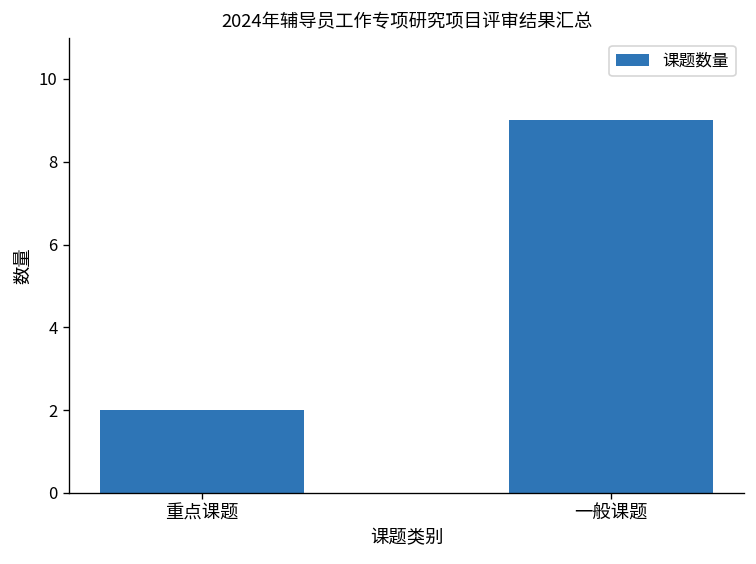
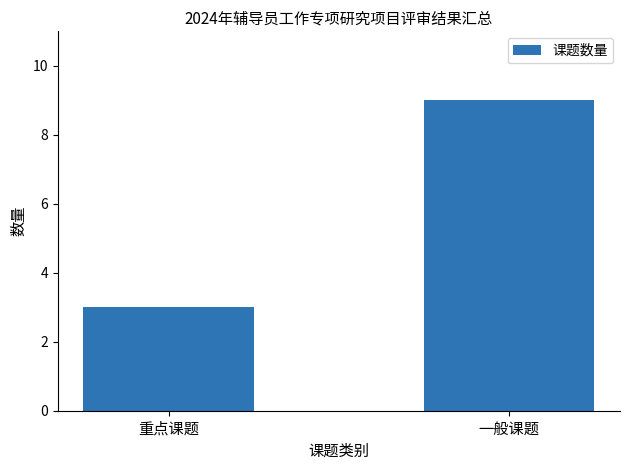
重点课题: 2 -> 3
